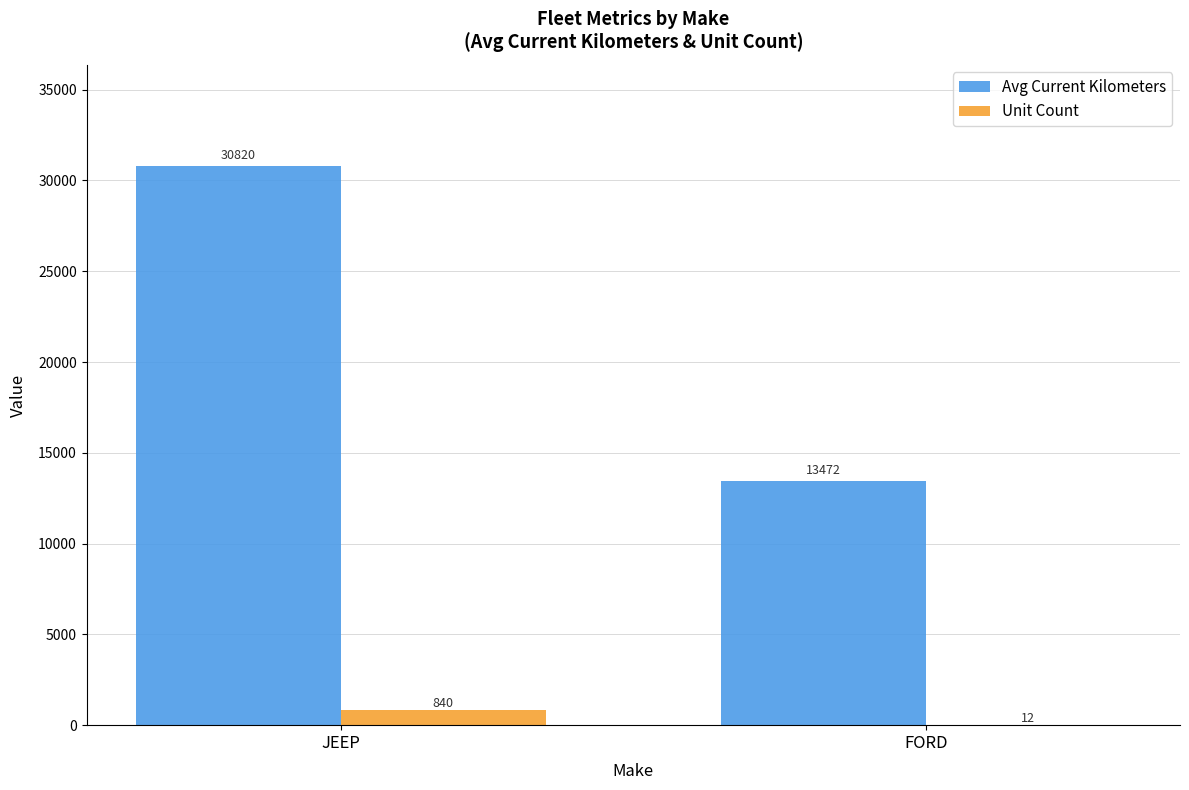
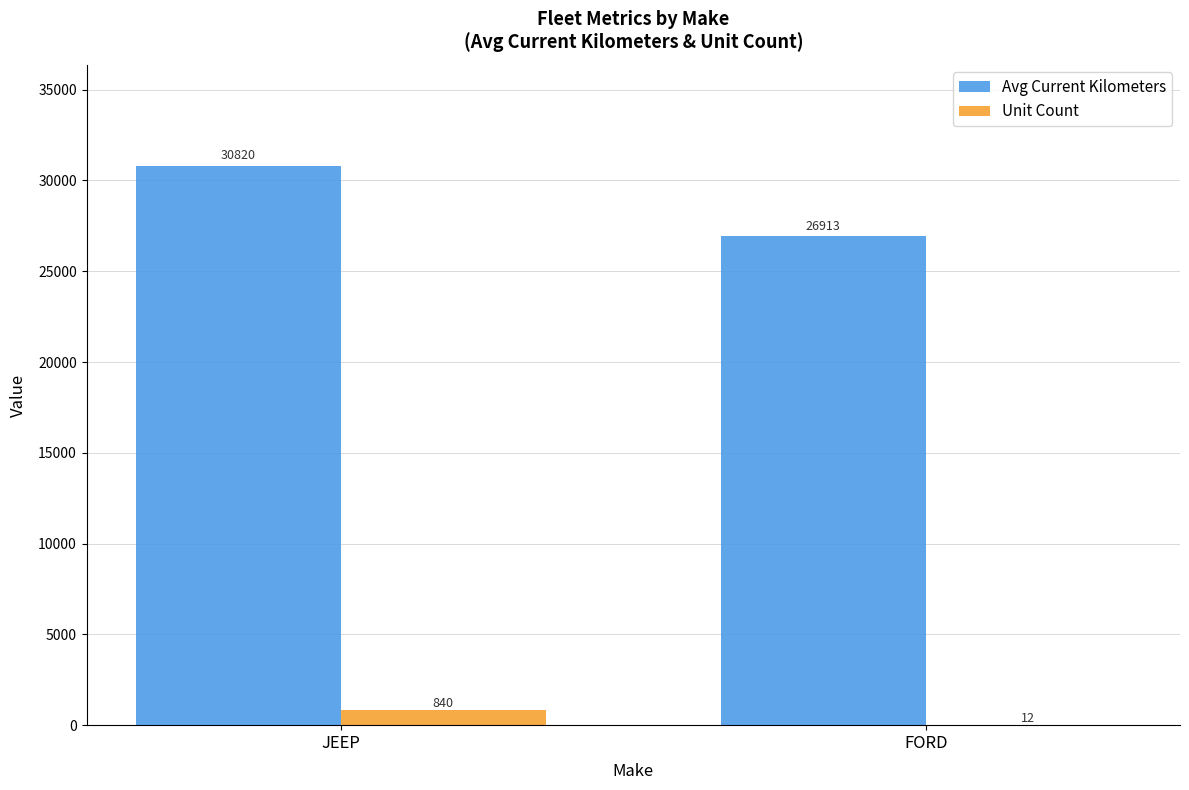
Avg Current Kilometers, FORD: 13472 -> 26913
